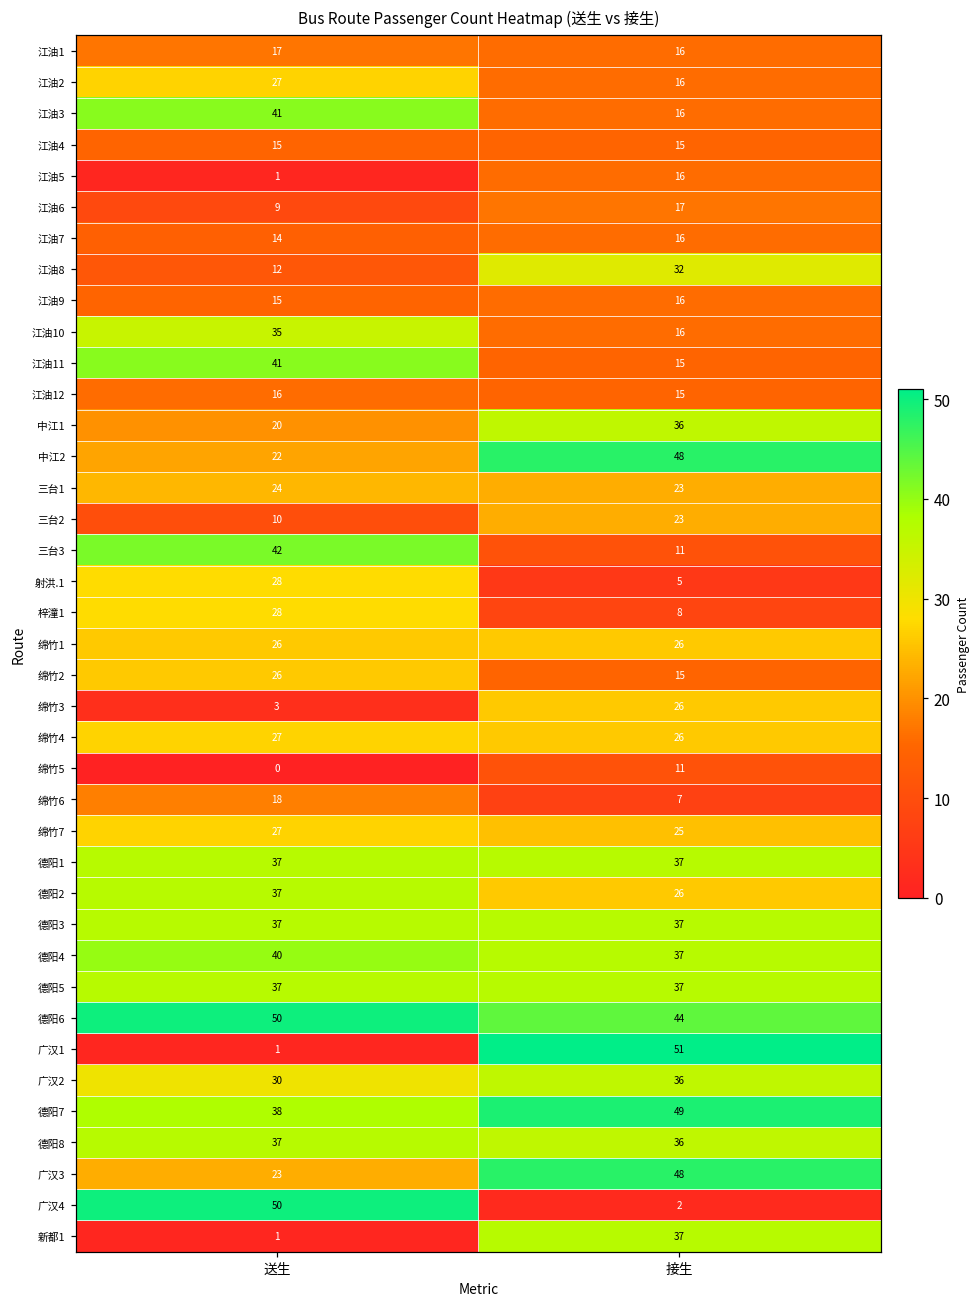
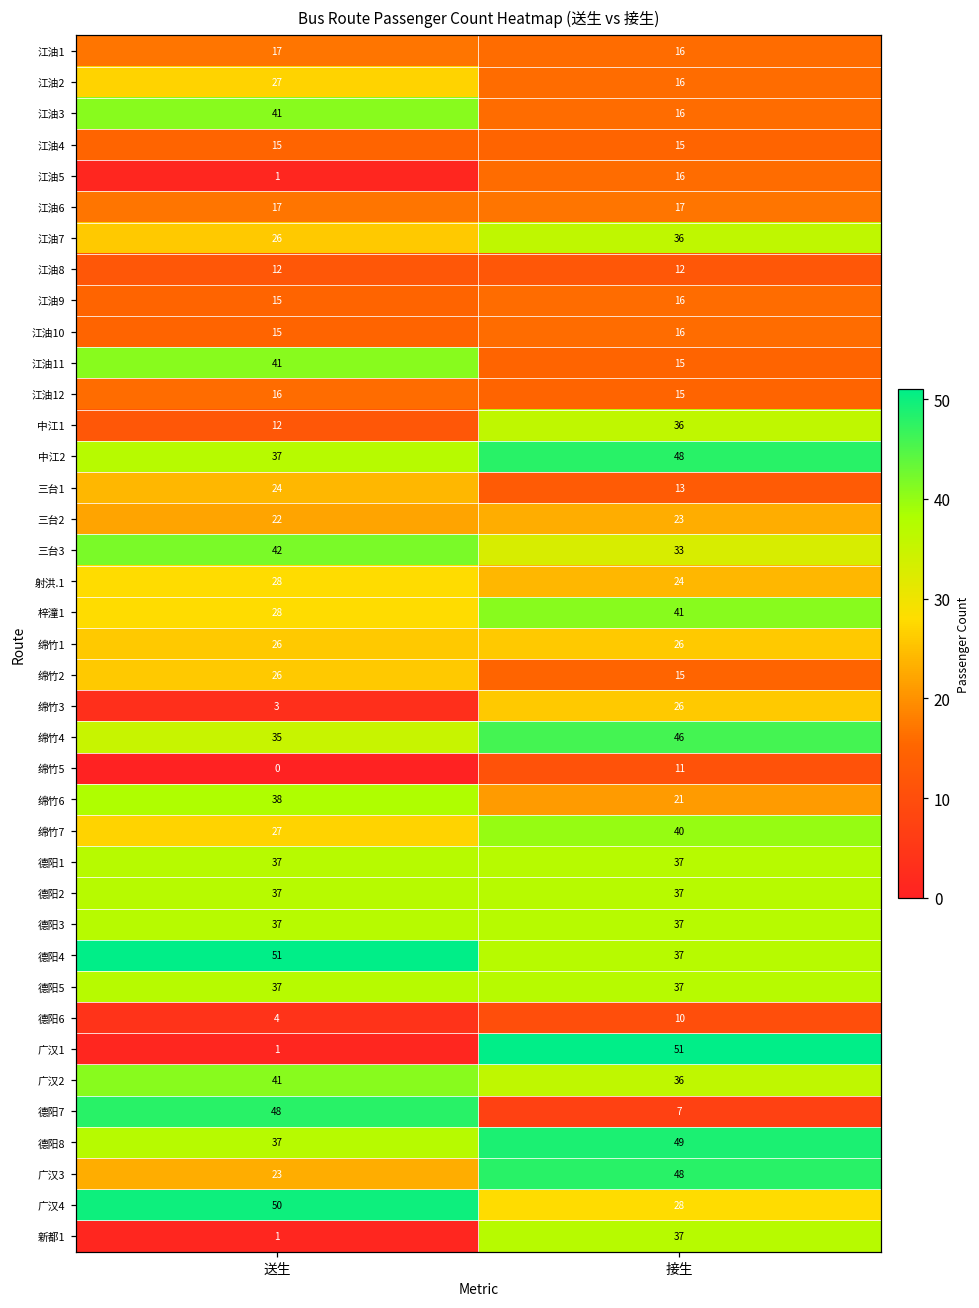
江油6, 送生: 9 -> 17
江油7, 送生: 14 -> 26
江油7, 接生: 16 -> 36
江油8, 接生: 32 -> 12
江油10, 送生: 35 -> 15
中江1, 送生: 20 -> 12
中江2, 送生: 22 -> 37
三台1, 接生: 23 -> 13
三台2, 送生: 10 -> 22
三台3, 接生: 11 -> 33
射洪.1, 接生: 5 -> 24
梓潼1, 接生: 8 -> 41
绵竹4, 送生: 27 -> 35
绵竹4, 接生: 26 -> 46
绵竹6, 送生: 18 -> 38
绵竹6, 接生: 7 -> 21
绵竹7, 接生: 25 -> 40
德阳2, 接生: 26 -> 37
德阳4, 送生: 40 -> 51
德阳6, 送生: 50 -> 4
德阳6, 接生: 44 -> 10
广汉2, 送生: 30 -> 41
德阳7, 送生: 38 -> 48
德阳7, 接生: 49 -> 7
德阳8, 接生: 36 -> 49
广汉4, 接生: 2 -> 28
